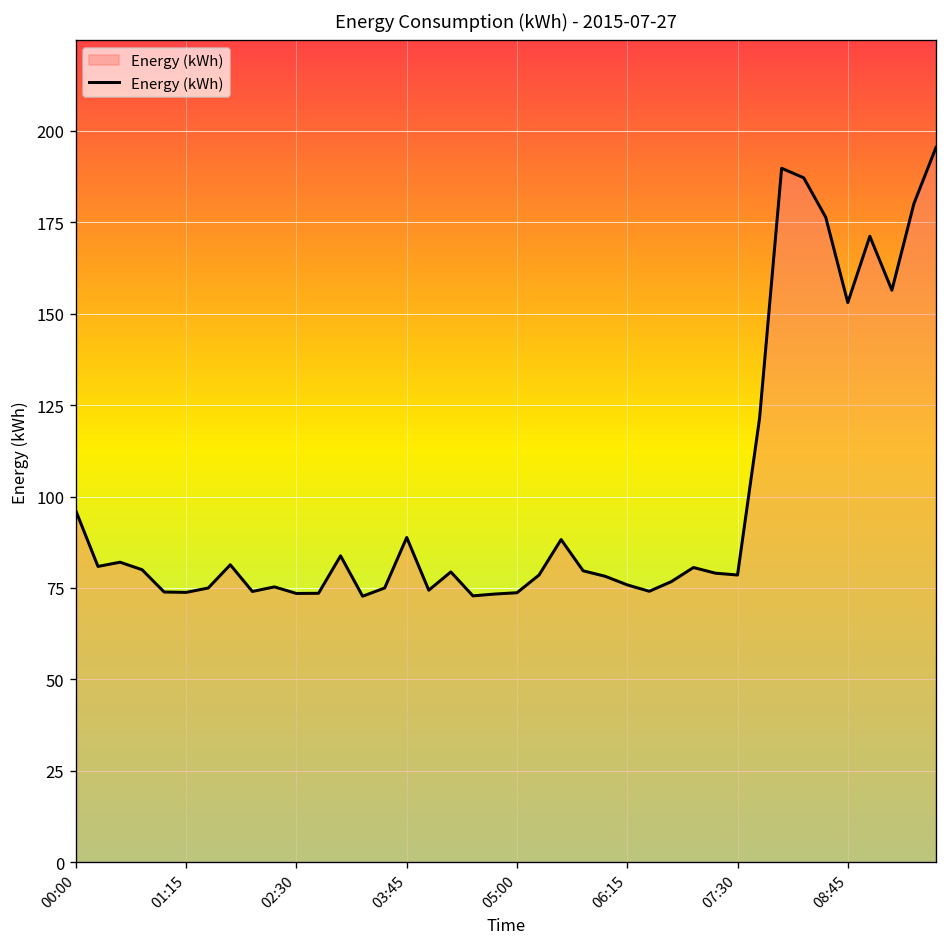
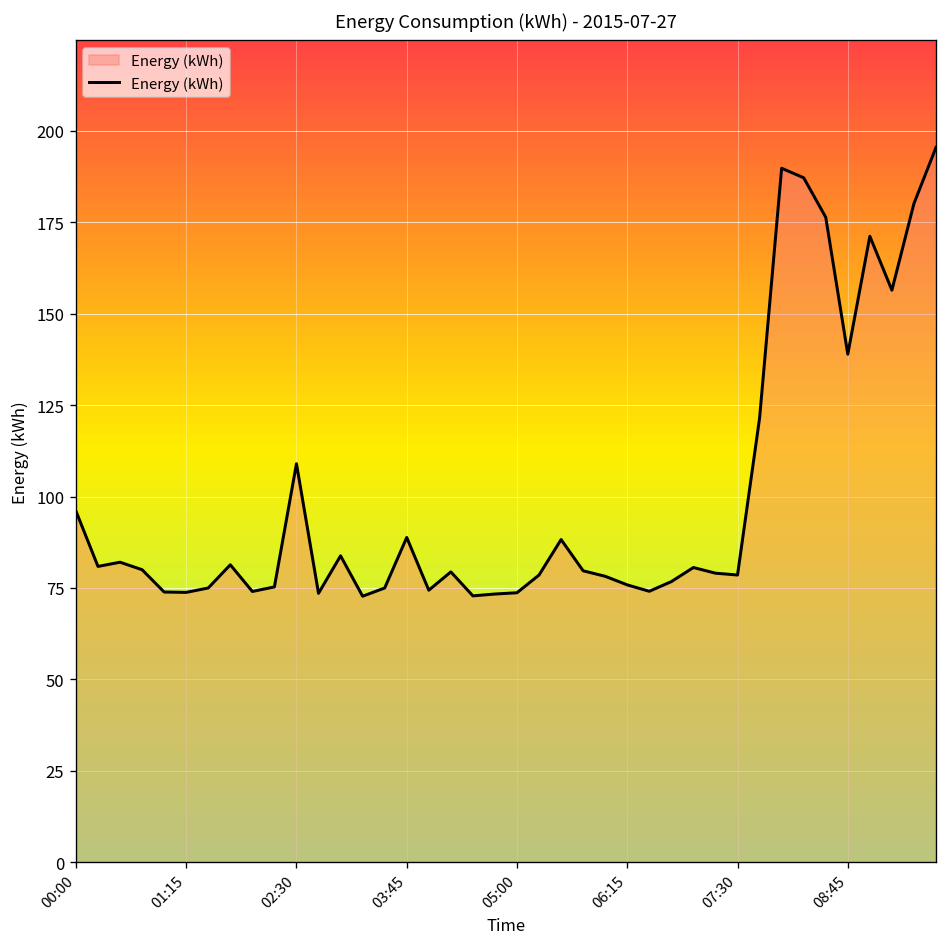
02:30: 74 -> 109
08:45: 153 -> 139
